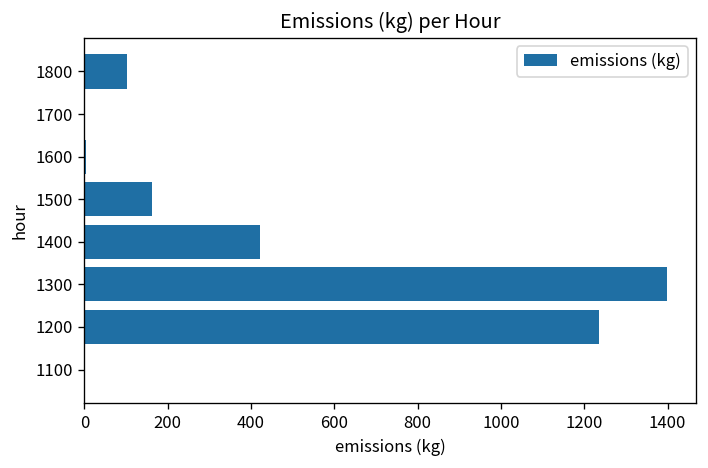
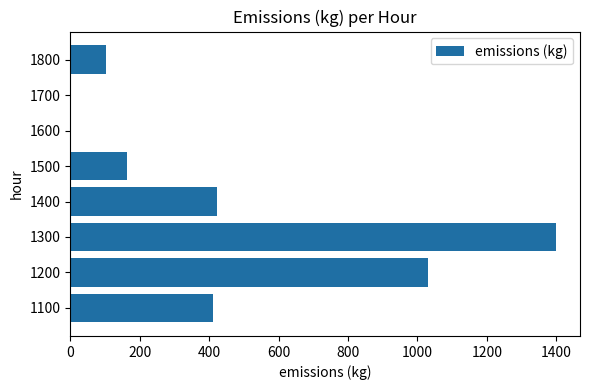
1200: 1240 -> 1030
1100: 0 -> 410
